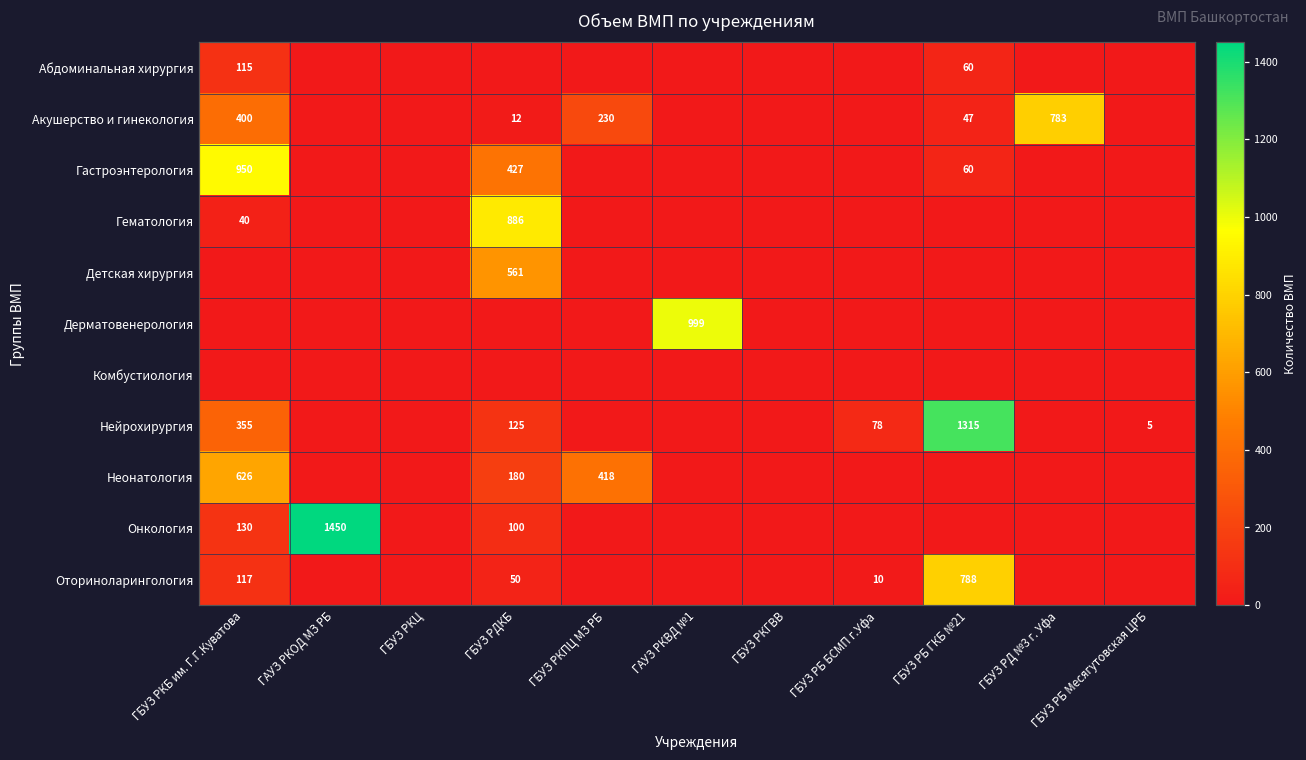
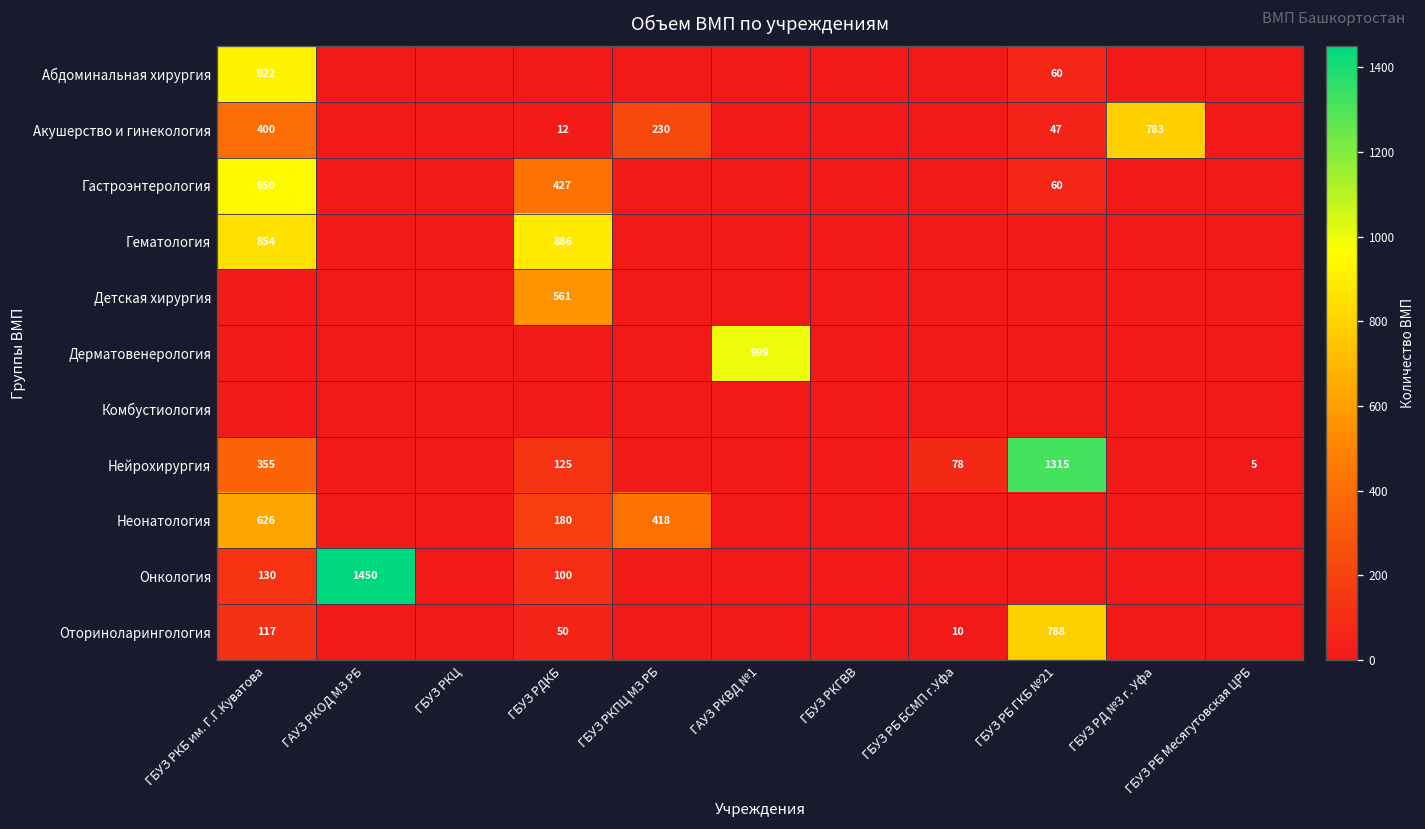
Абдоминальная хирургия, ГБУЗ РКБ им. Г.Г.Куватова: 115 -> 922
Гематология, ГБУЗ РКБ им. Г.Г.Куватова: 40 -> 854
